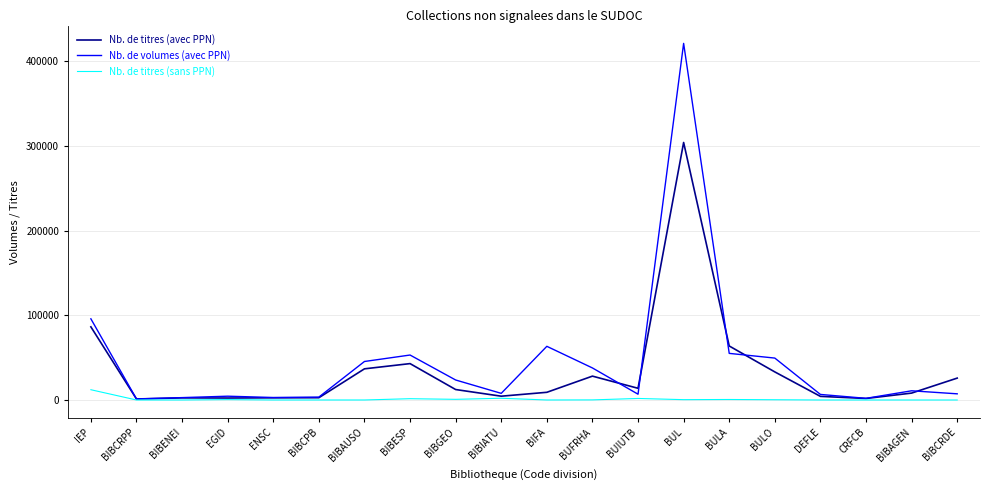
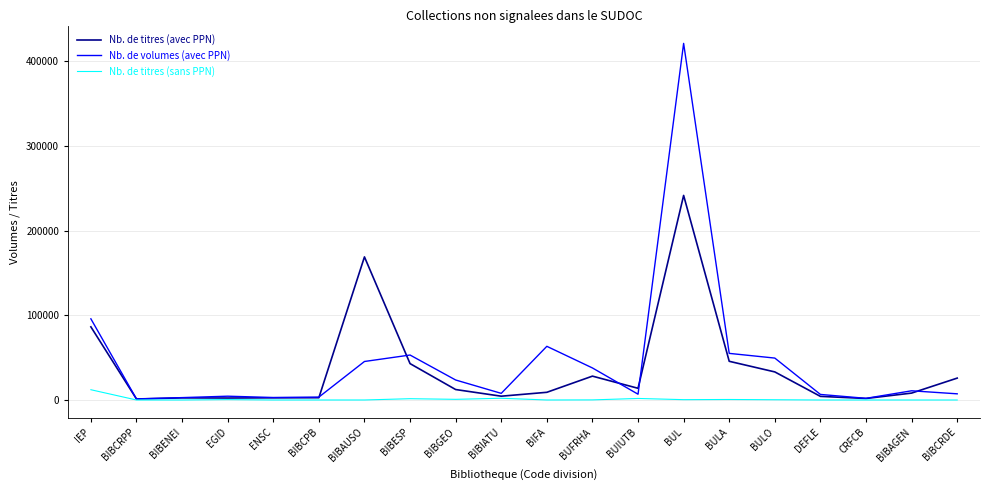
Nb. de titres (avec PPN), BIBAUSO: 40000 -> 170000
Nb. de titres (avec PPN), BUL: 300000 -> 240000
Nb. de titres (avec PPN), BULA: 60000 -> 50000
